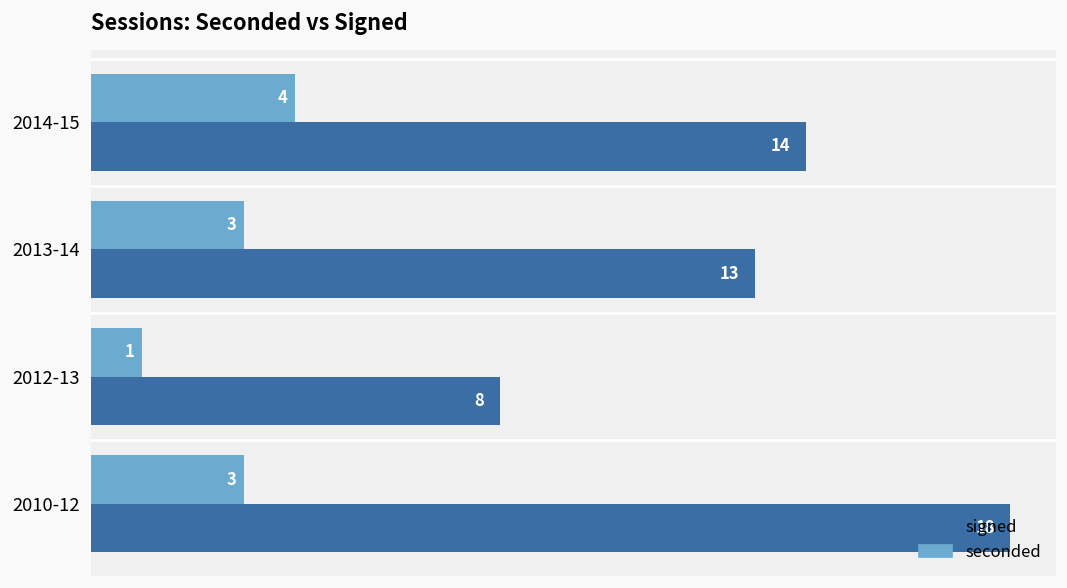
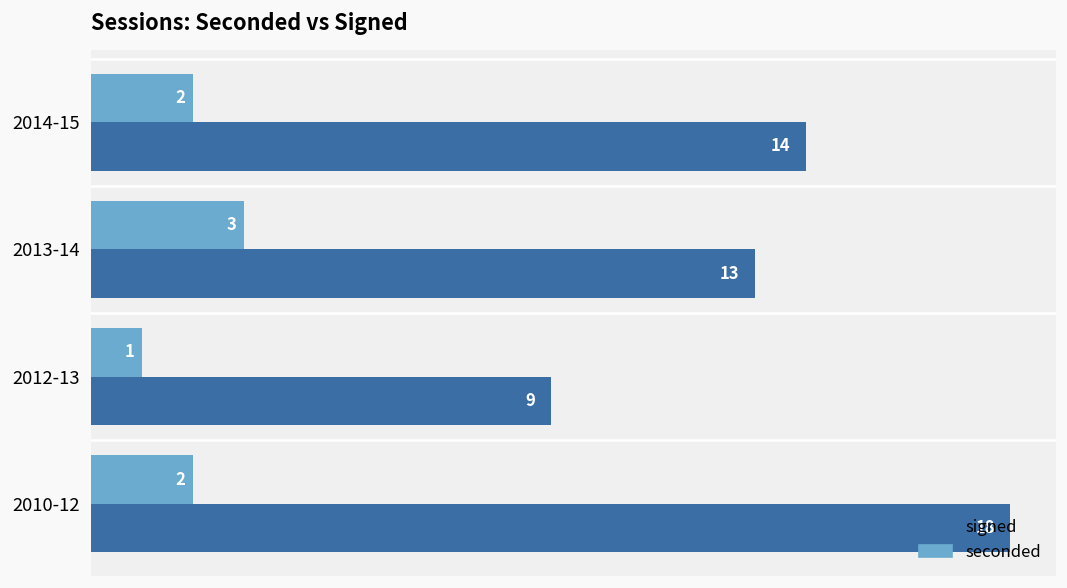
seconded, 2014-15: 4 -> 2
signed, 2012-13: 8 -> 9
seconded, 2010-12: 3 -> 2
